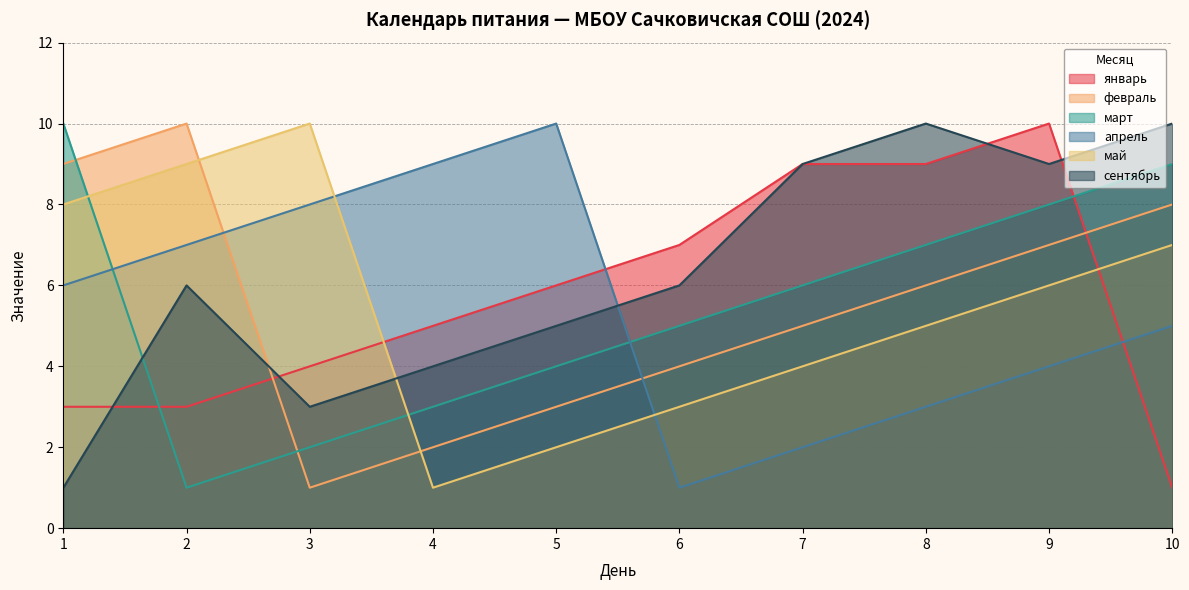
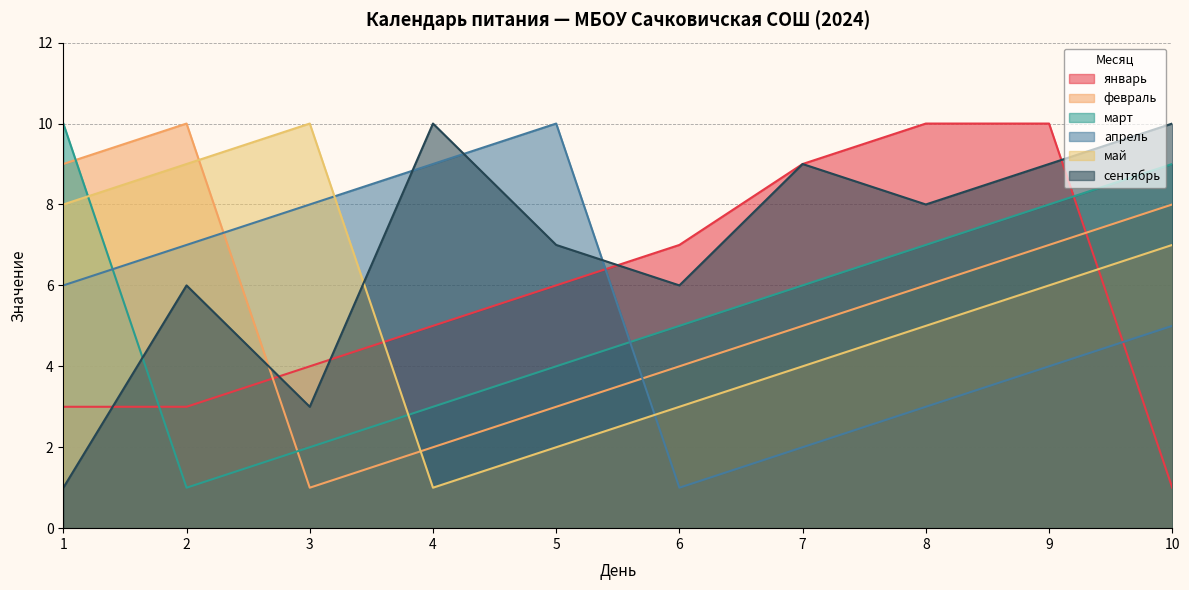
сентябрь, 4: 4 -> 10
сентябрь, 5: 5 -> 7
январь, 8: 9 -> 10
сентябрь, 8: 10 -> 8
